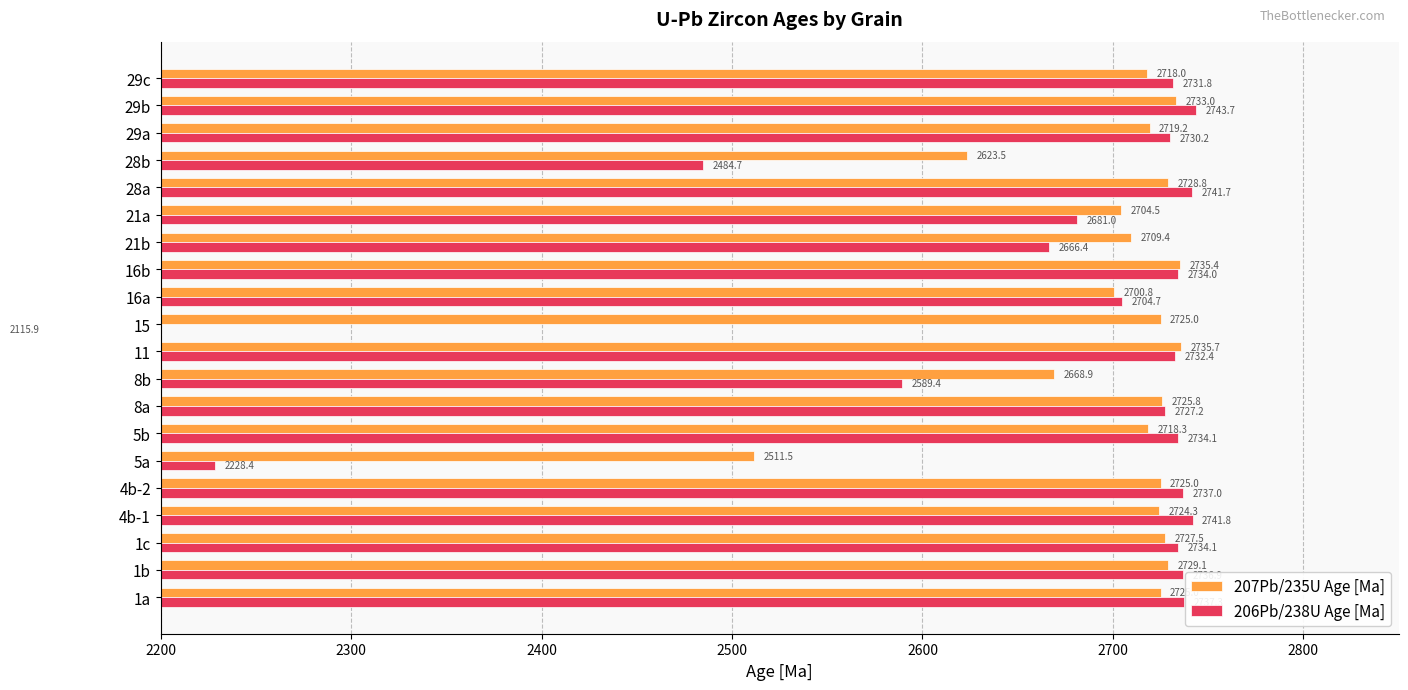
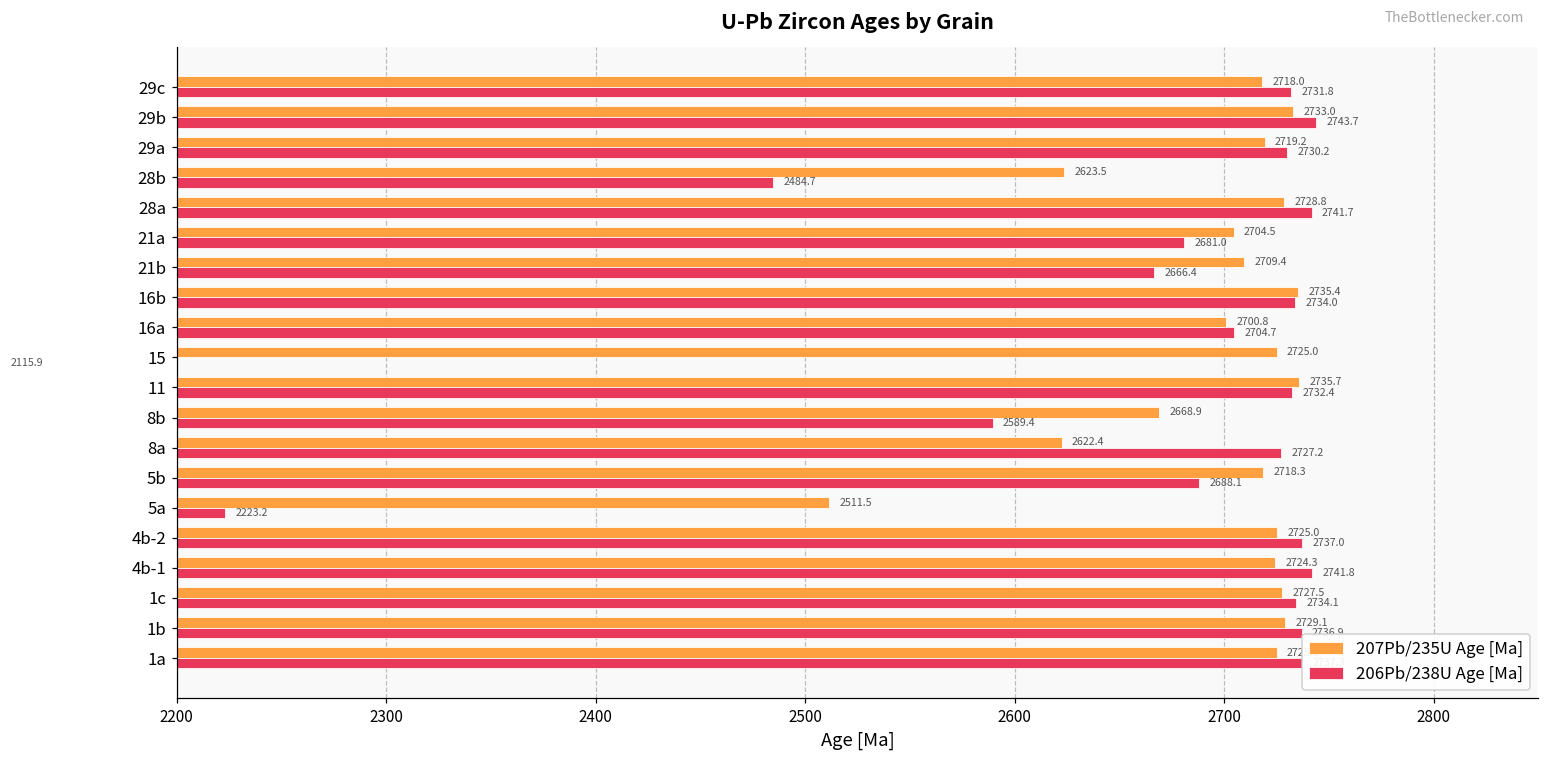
207Pb/235U Age [Ma], 8a: 2725.8 -> 2622.4
206Pb/238U Age [Ma], 5b: 2734.1 -> 2688.1
206Pb/238U Age [Ma], 5a: 2228.4 -> 2223.2
